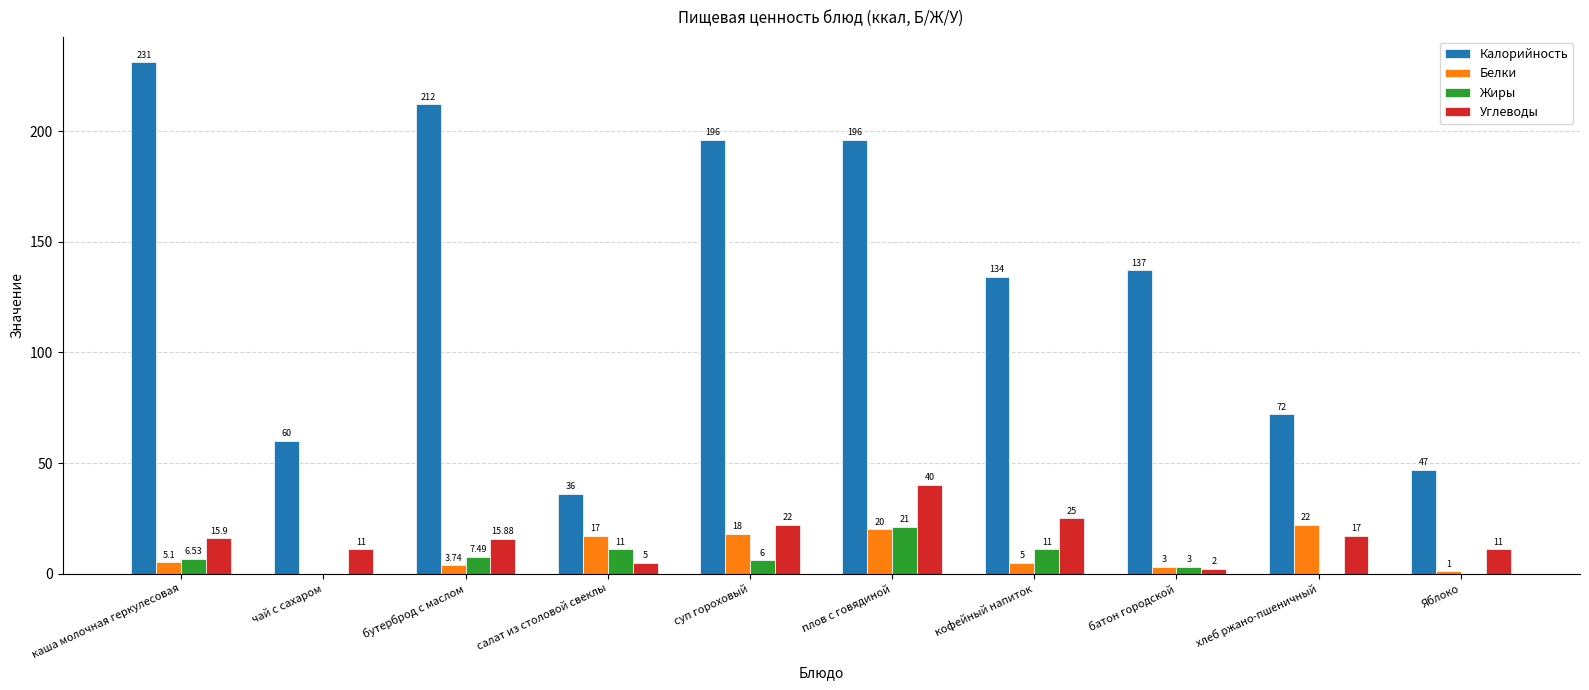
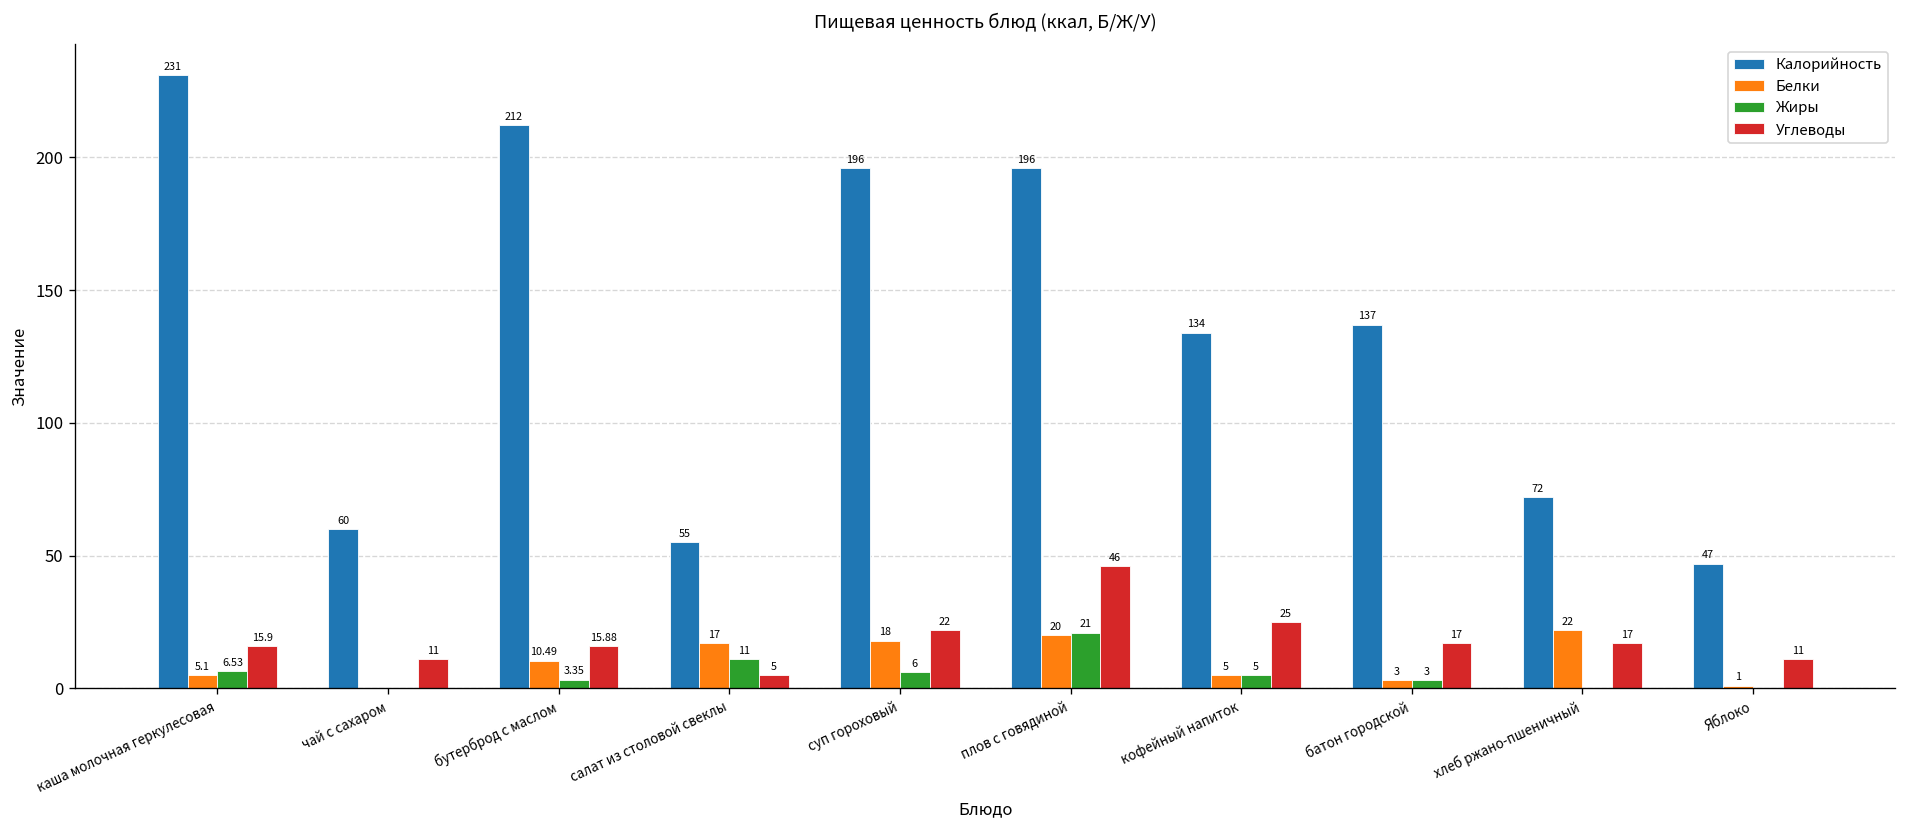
Белки, бутерброд с маслом: 3.74 -> 10.49
Жиры, бутерброд с маслом: 7.49 -> 3.35
Калорийность, салат из столовой свеклы: 36 -> 55
Углеводы, плов с говядиной: 40 -> 46
Жиры, кофейный напиток: 11 -> 5
Углеводы, батон городской: 2 -> 17
